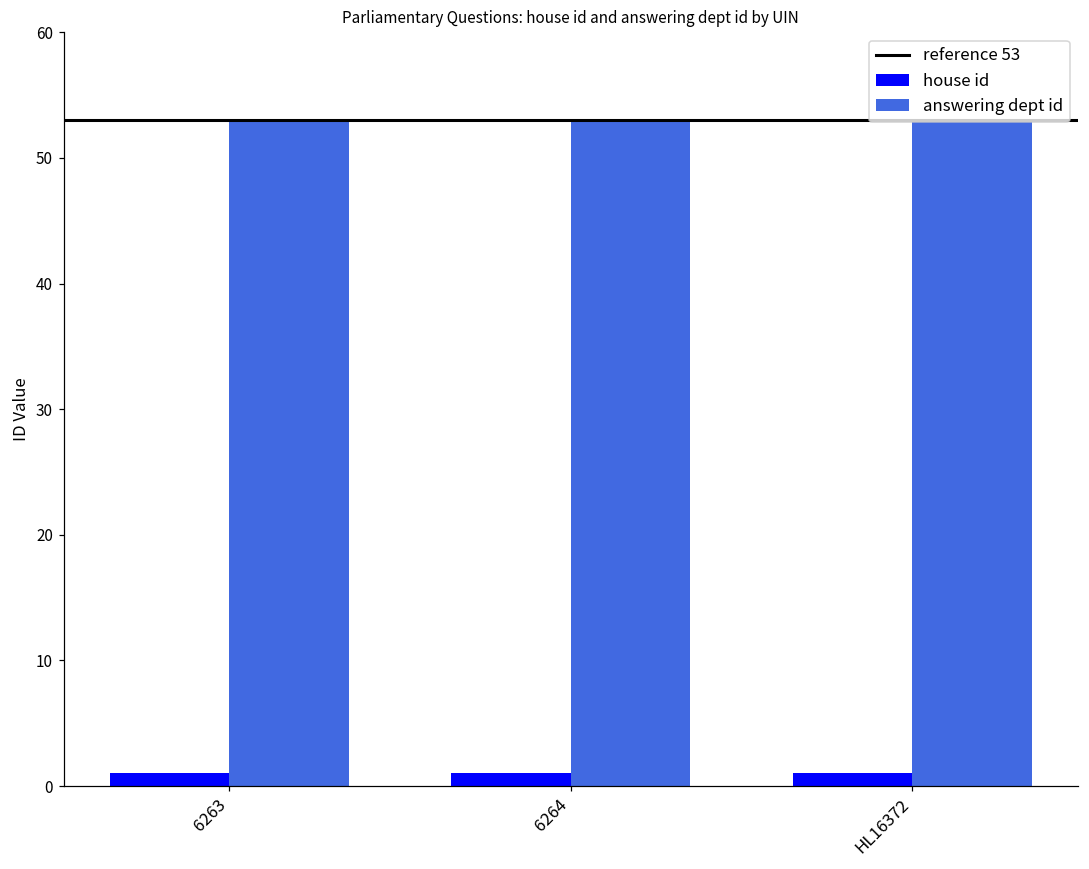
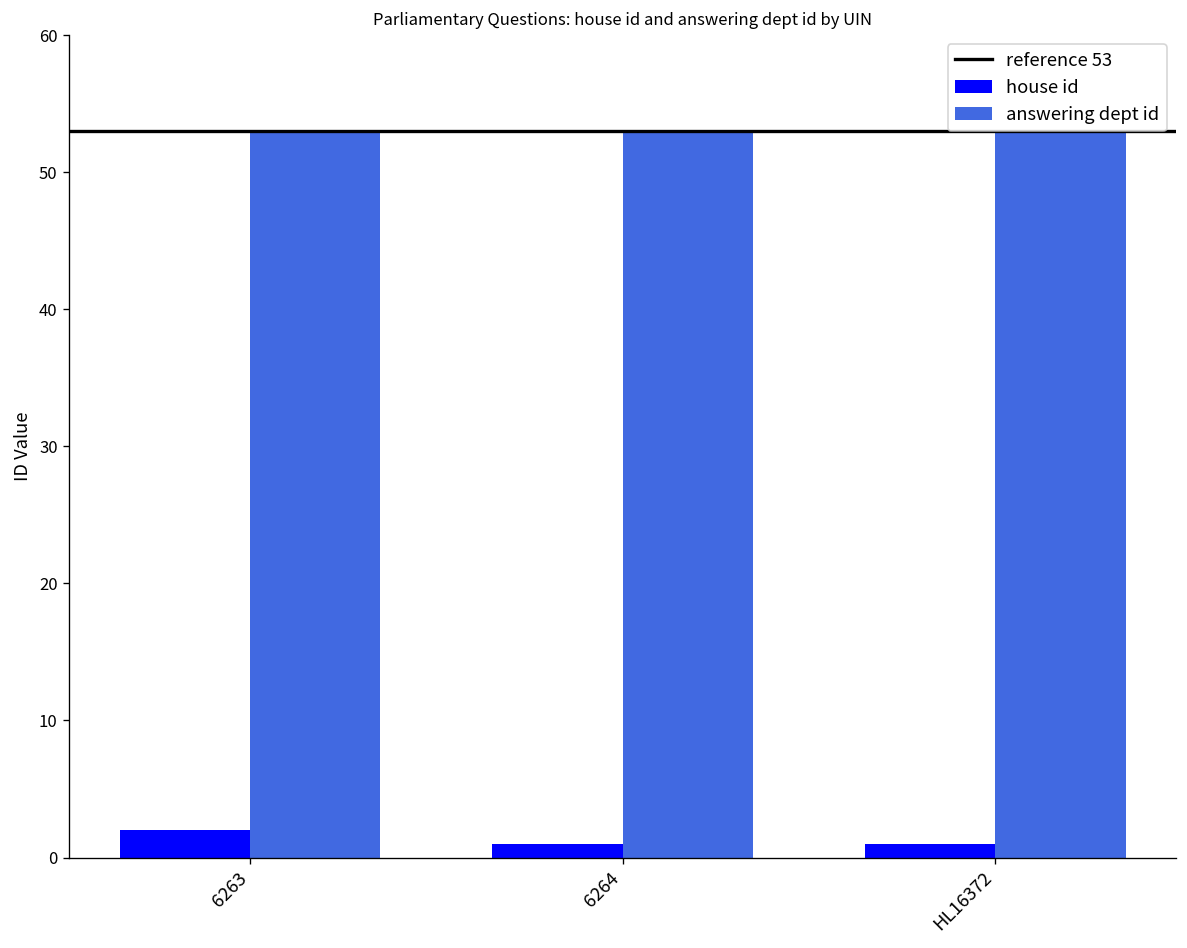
house id, 6263: 1 -> 2
